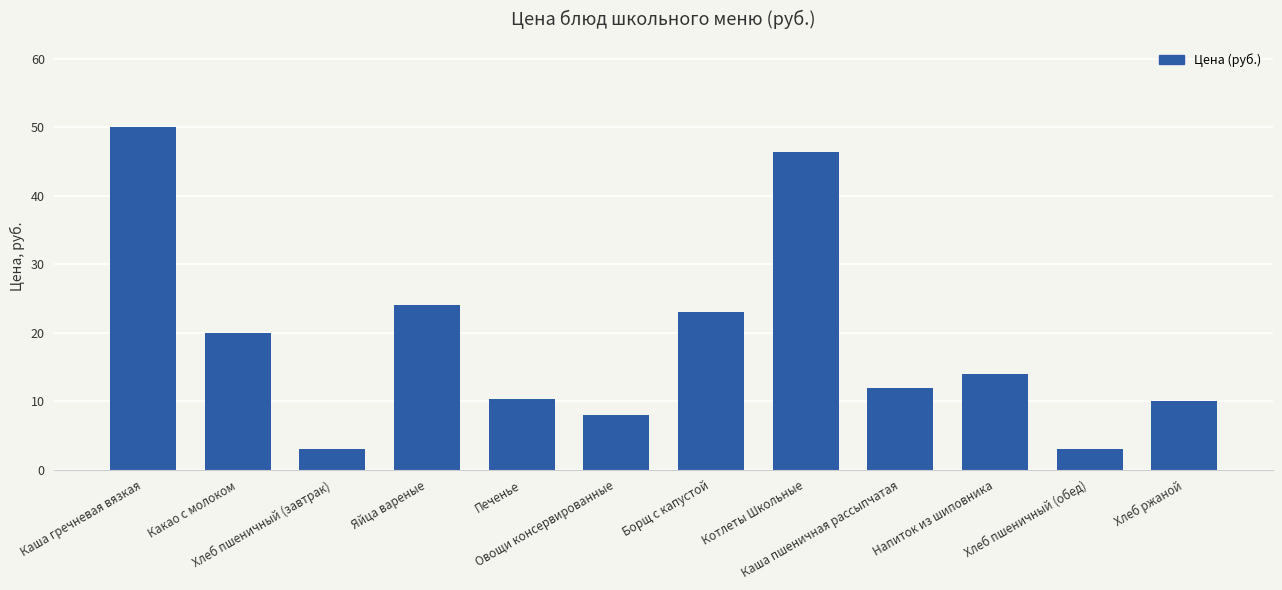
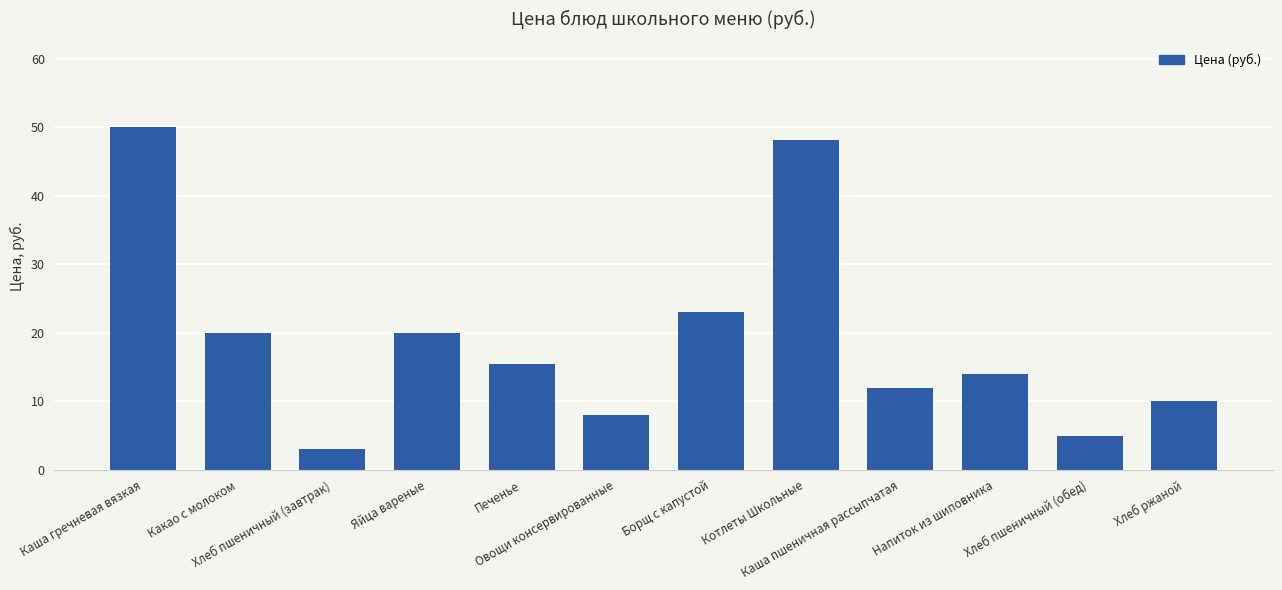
Яйца вареные: 24 -> 20
Печенье: 10 -> 16
Котлеты Школьные: 46 -> 48
Хлеб пшеничный (обед): 3 -> 5
